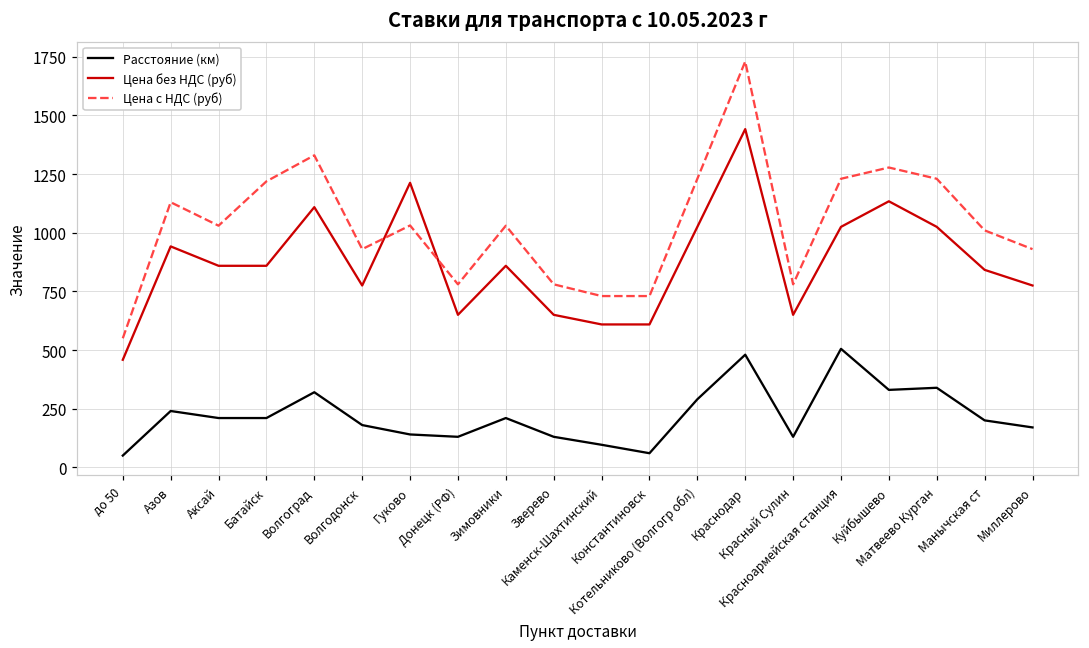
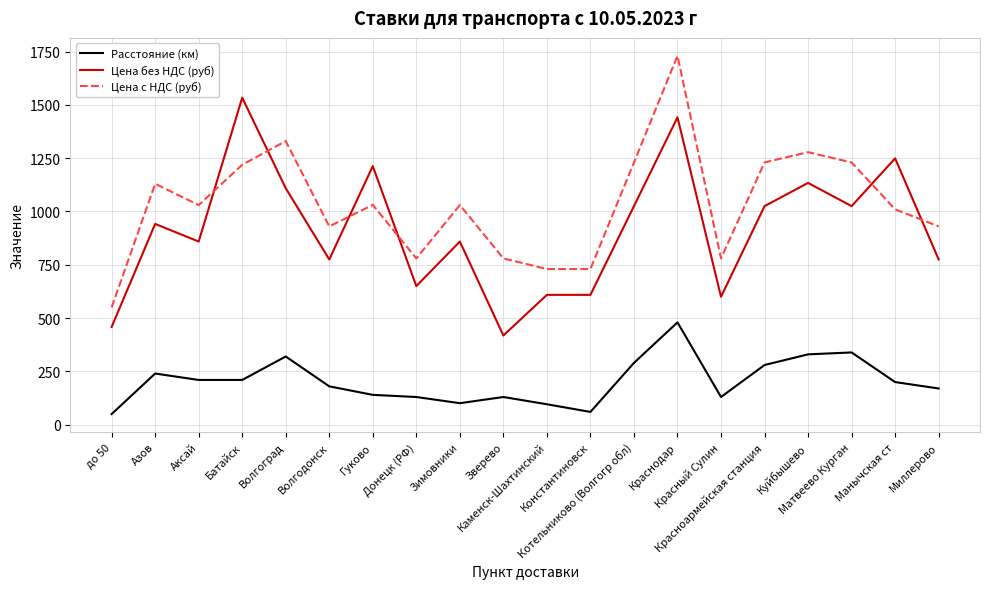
Цена без НДС (руб), Батайск: 860 -> 1530
Расстояние (км), Зимовники: 210 -> 100
Цена без НДС (руб), Зверево: 650 -> 420
Цена без НДС (руб), Красный Сулин: 650 -> 600
Расстояние (км), Красноармейская станция: 510 -> 280
Цена без НДС (руб), Манычская ст: 840 -> 1250
